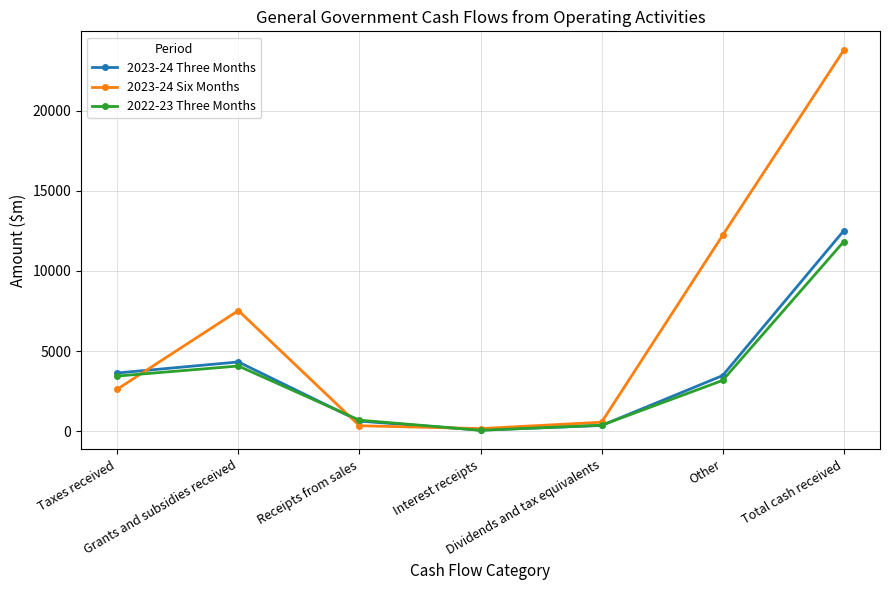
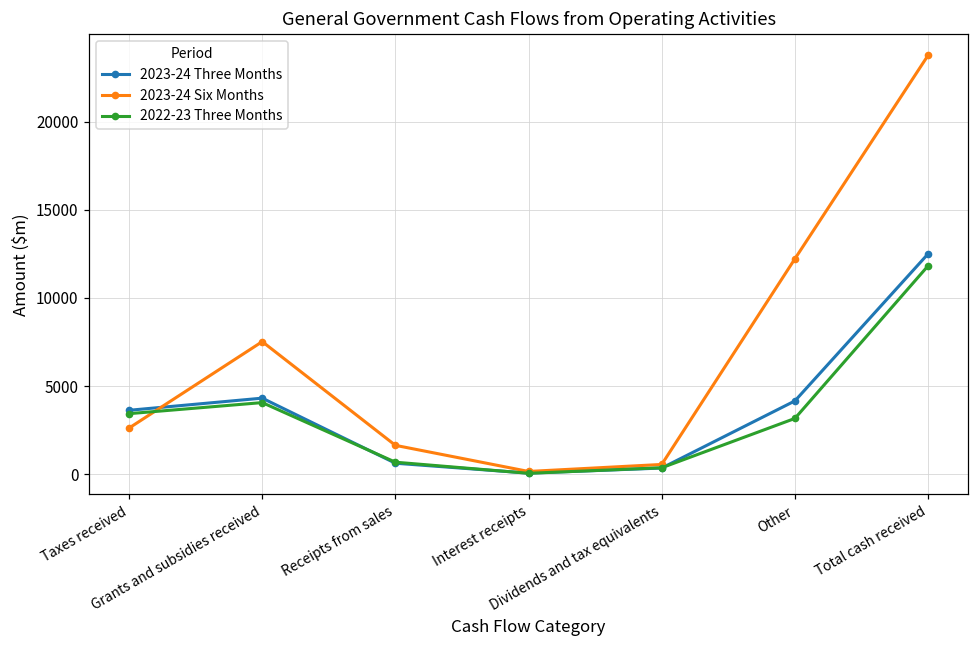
2023-24 Six Months, Receipts from sales: 300 -> 1600
2023-24 Three Months, Other: 3500 -> 4200
